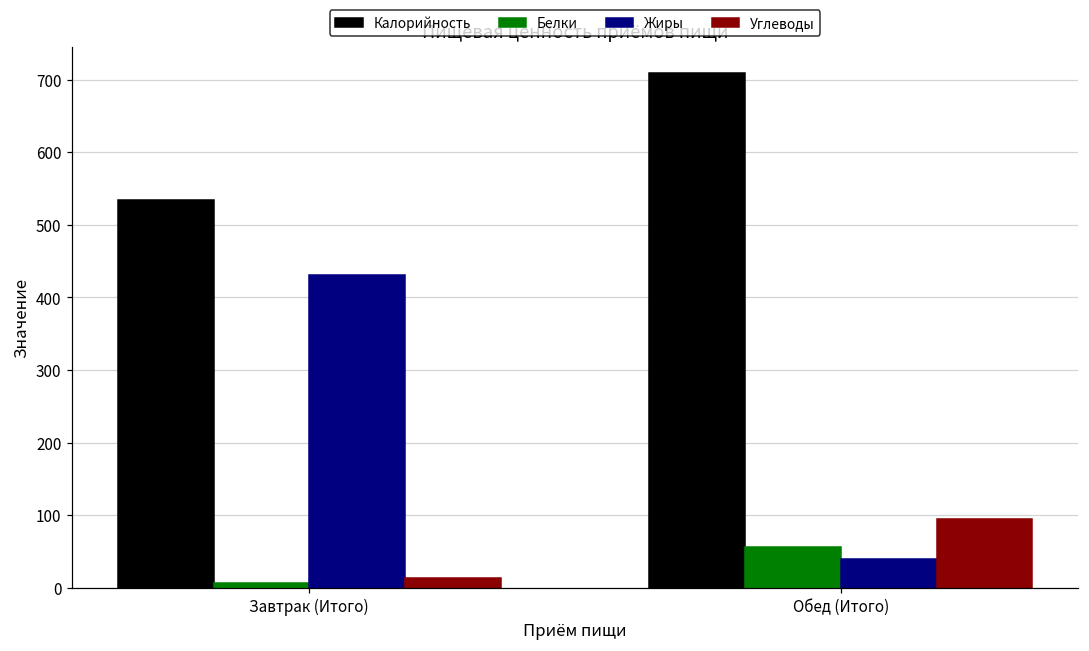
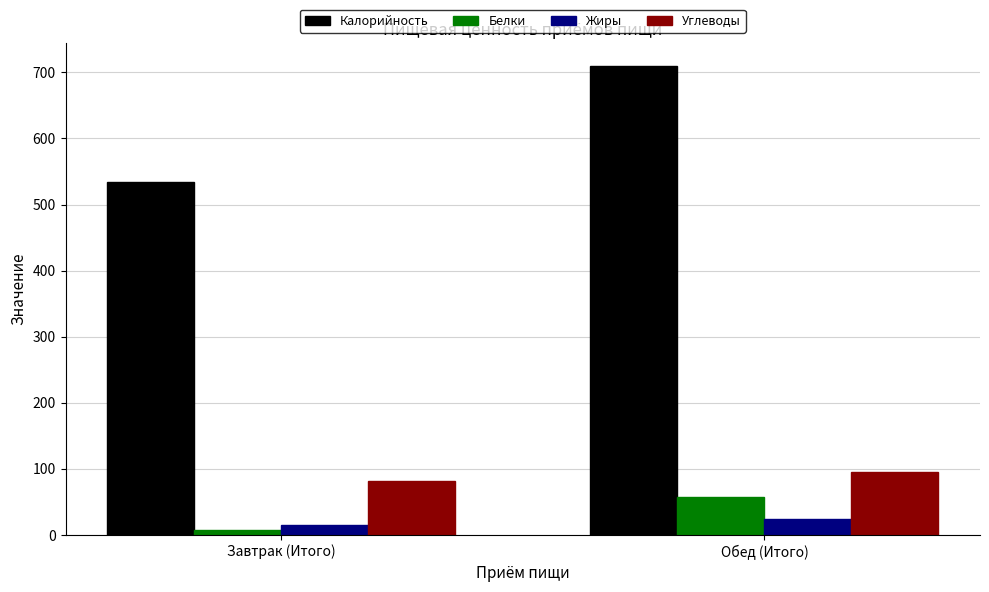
Жиры, Завтрак (Итого): 430 -> 10
Углеводы, Завтрак (Итого): 10 -> 80
Жиры, Обед (Итого): 40 -> 20
